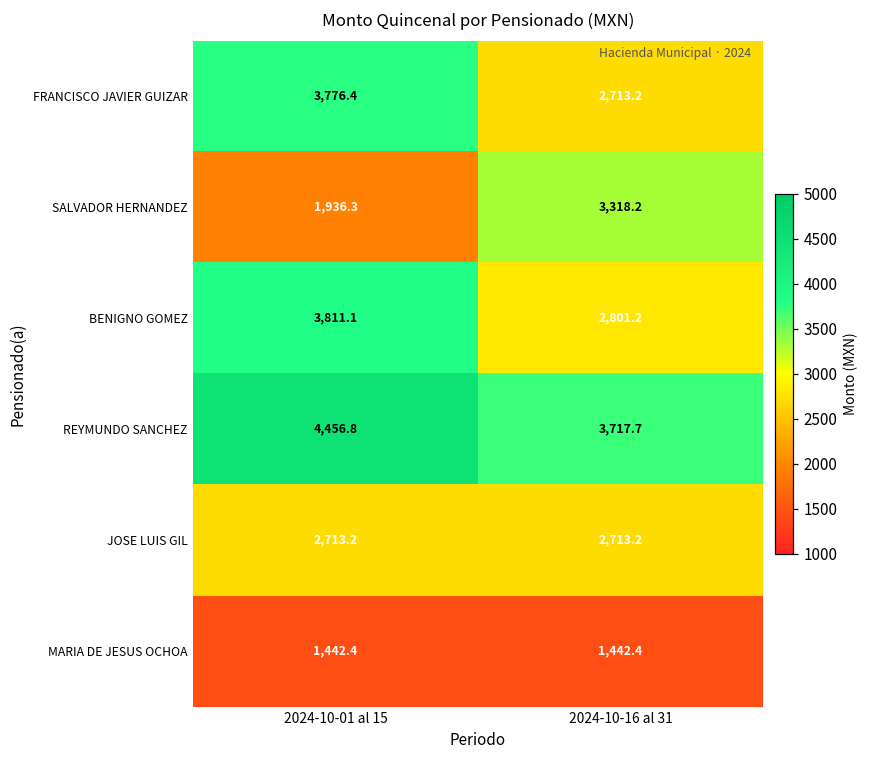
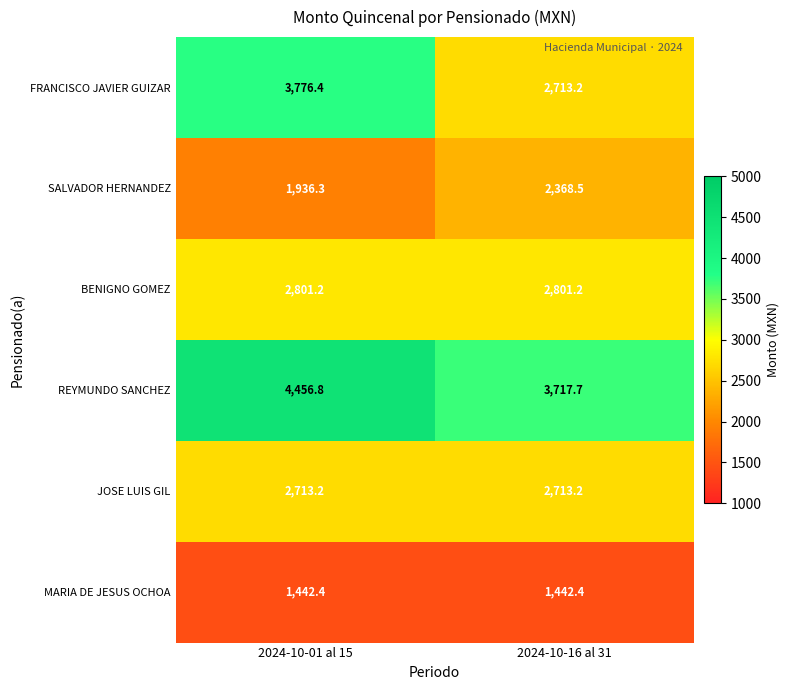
SALVADOR HERNANDEZ, 2024-10-16 al 31: 3,318.2 -> 2,368.5
BENIGNO GOMEZ, 2024-10-01 al 15: 3,811.1 -> 2,801.2
